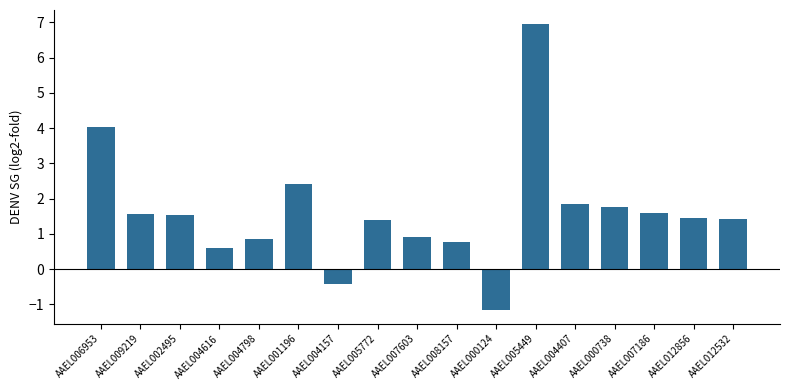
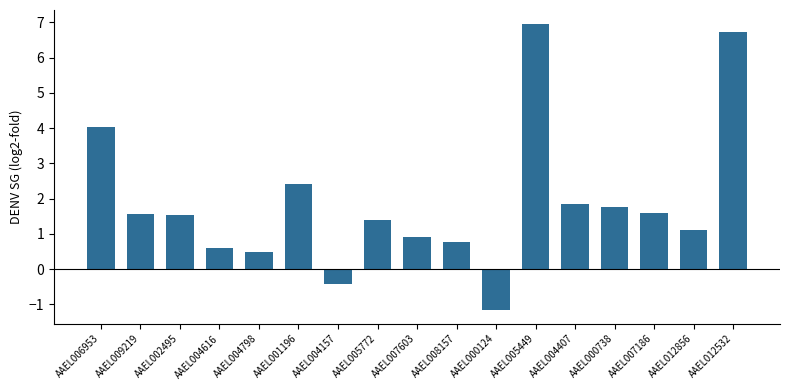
AAEL004798: 0.8 -> 0.5
AAEL012856: 1.4 -> 1.1
AAEL012532: 1.4 -> 6.7
